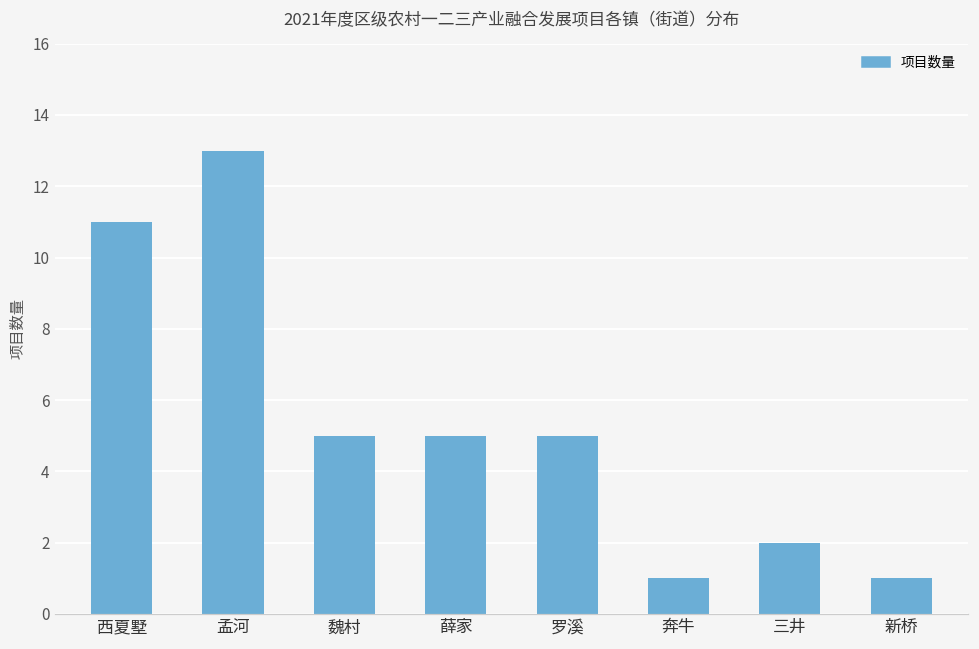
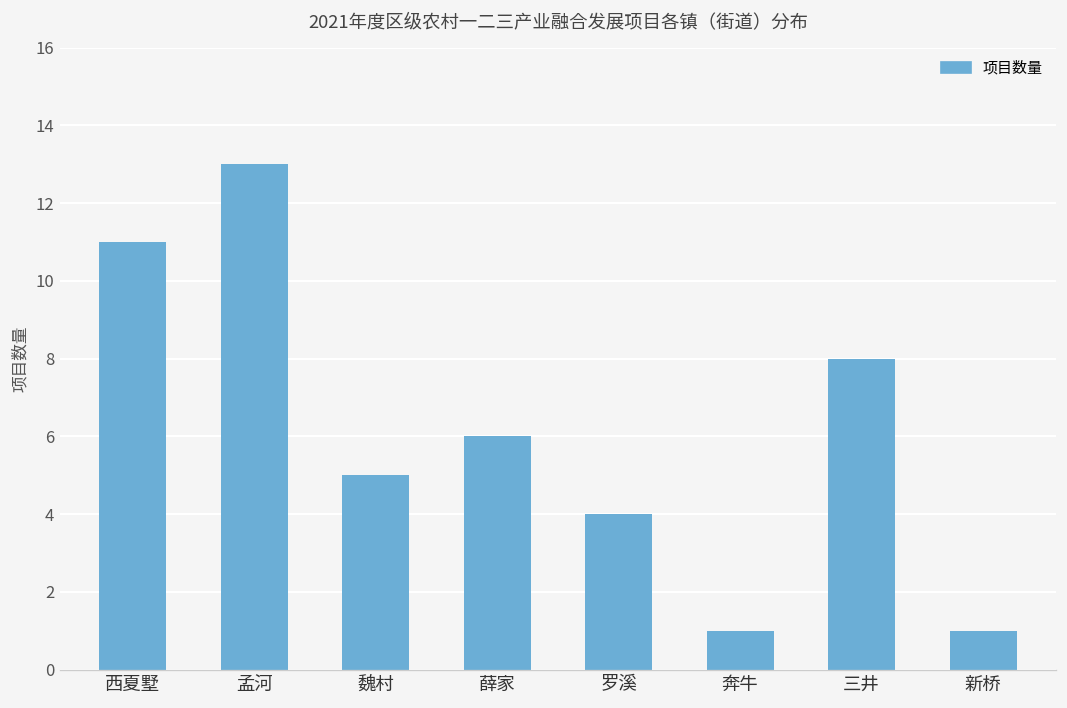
薛家: 5 -> 6
罗溪: 5 -> 4
三井: 2 -> 8
